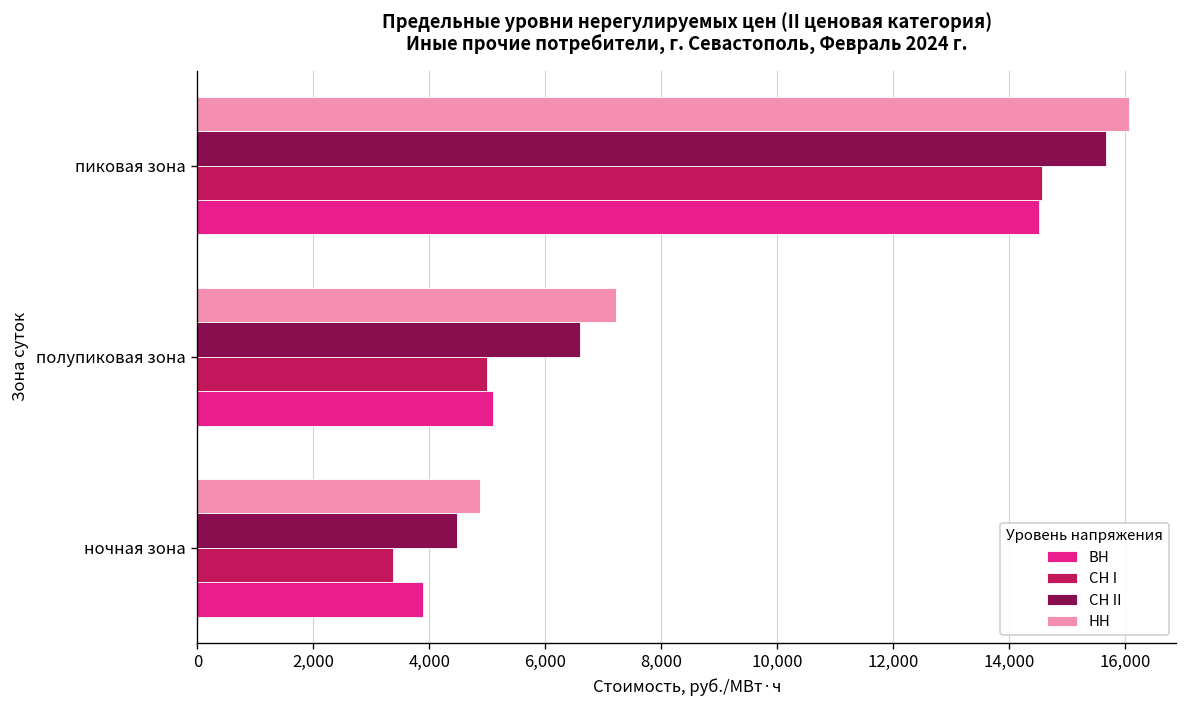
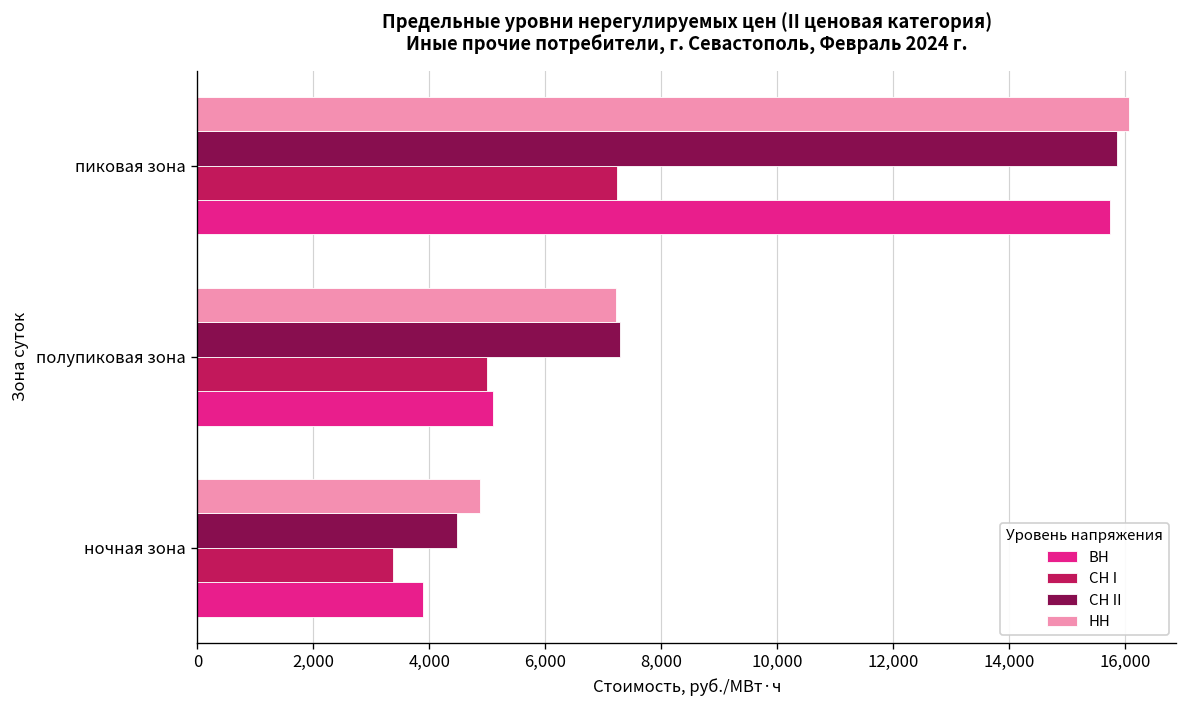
СН II, пиковая зона: 15,700 -> 15,900
СН I, пиковая зона: 14,600 -> 7,200
ВН, пиковая зона: 14,500 -> 15,700
СН II, полупиковая зона: 6,600 -> 7,300
